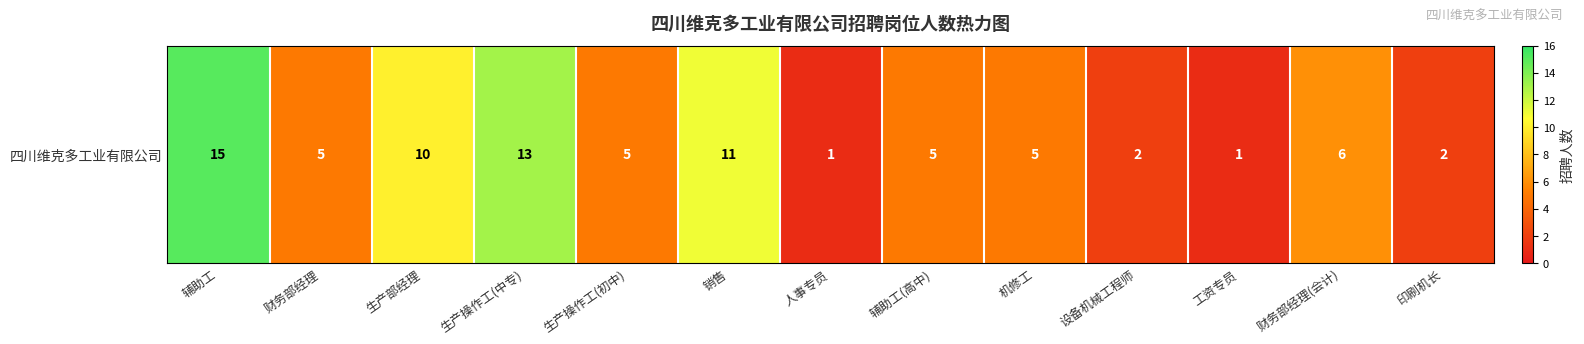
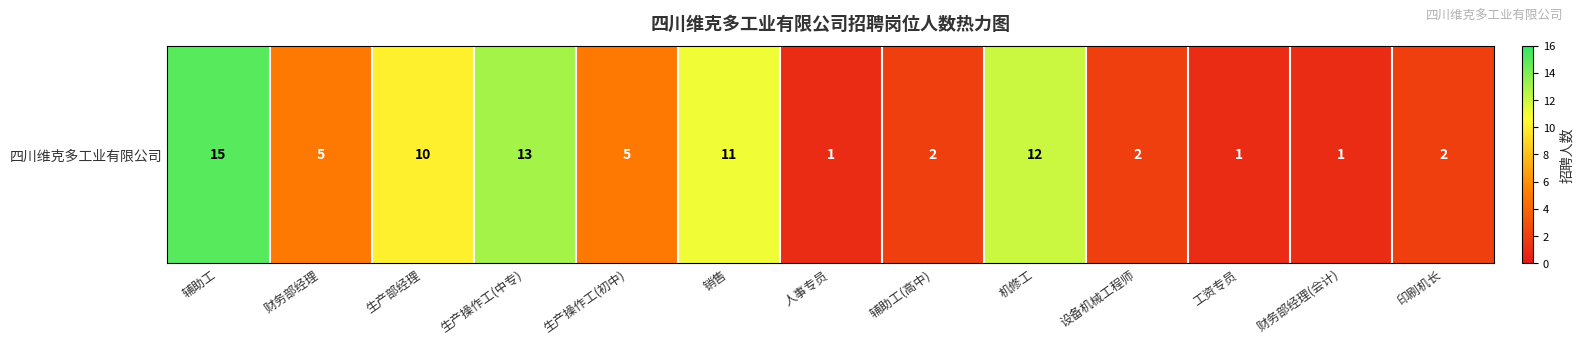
四川维克多工业有限公司, 辅助工(高中): 5 -> 2
四川维克多工业有限公司, 机修工: 5 -> 12
四川维克多工业有限公司, 财务部经理(会计): 6 -> 1
